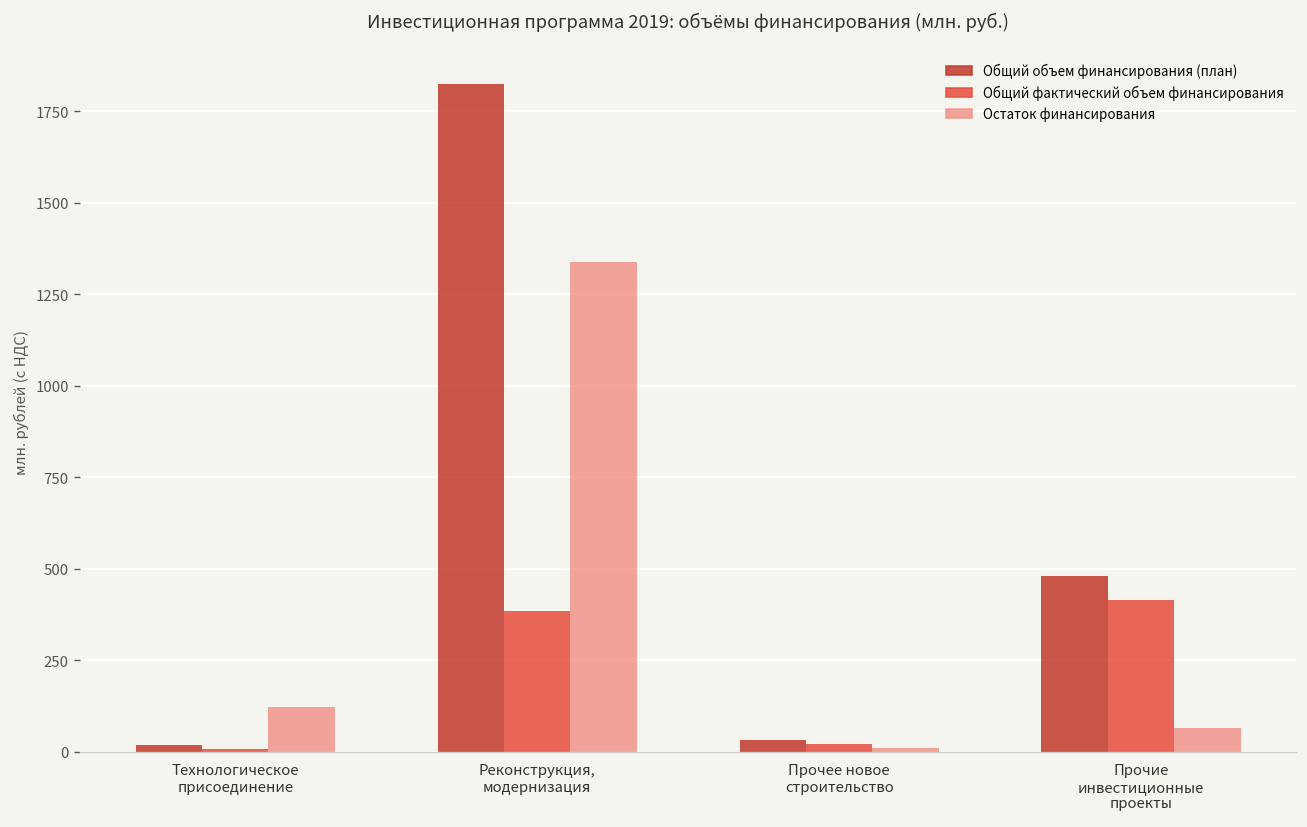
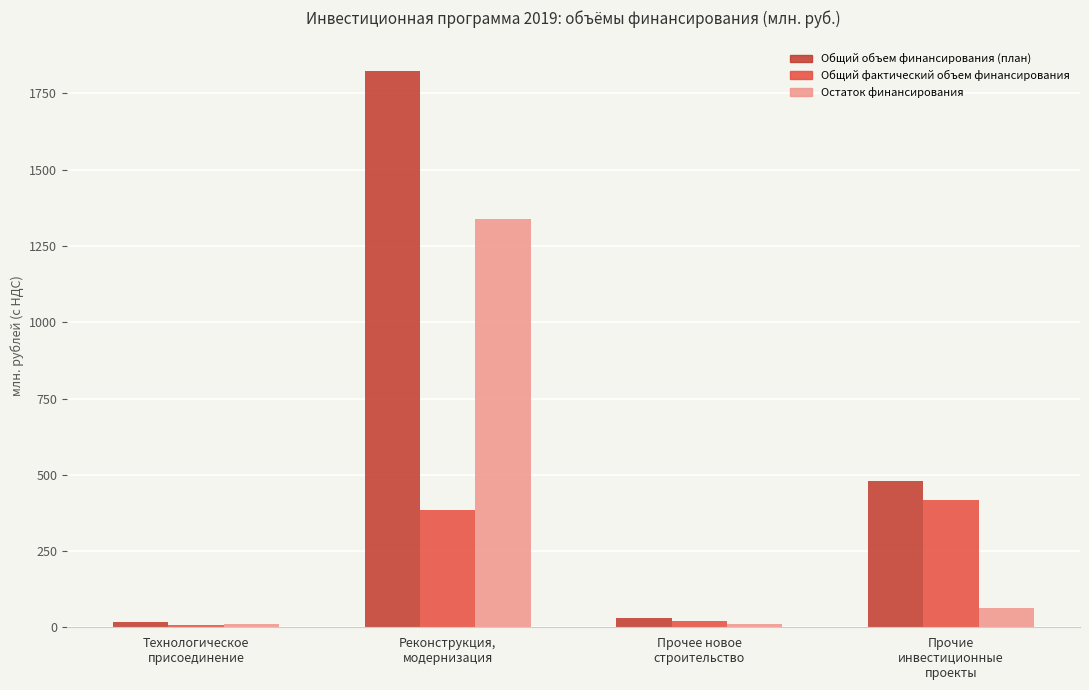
Остаток финансирования, Технологическое присоединение: 120 -> 10
